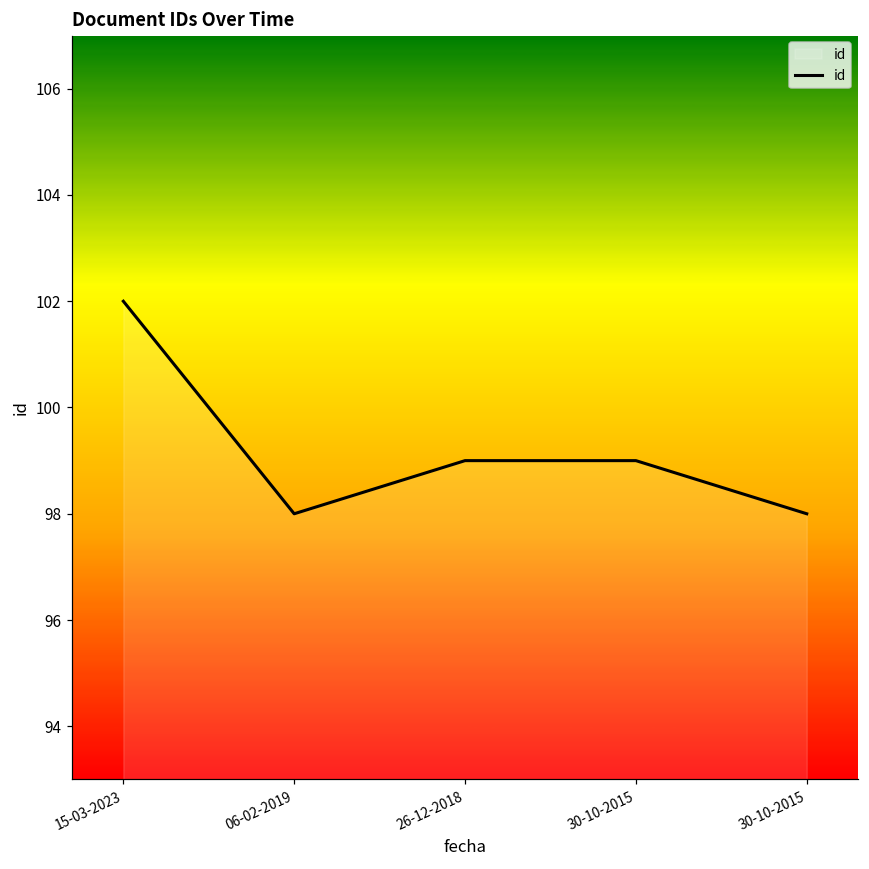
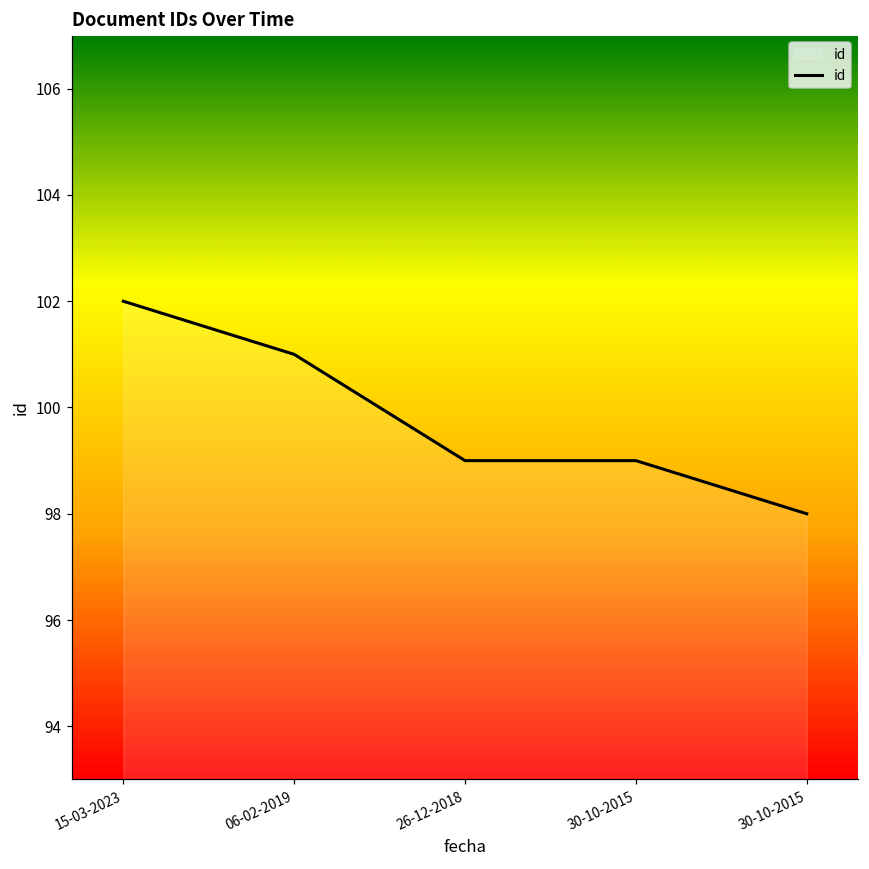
06-02-2019: 98 -> 101
